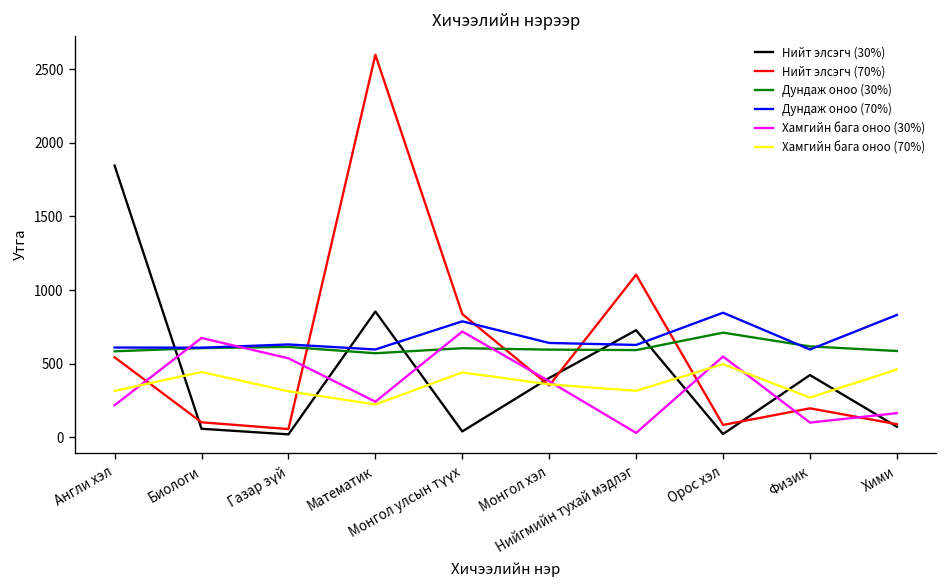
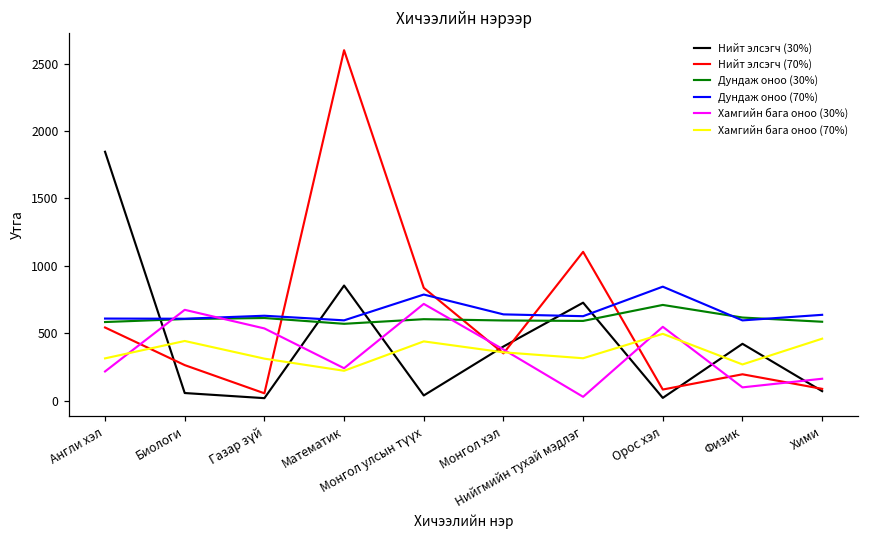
Нийт элсэгч (70%), Биологи: 100 -> 260
Дундаж оноо (70%), Хими: 830 -> 640
